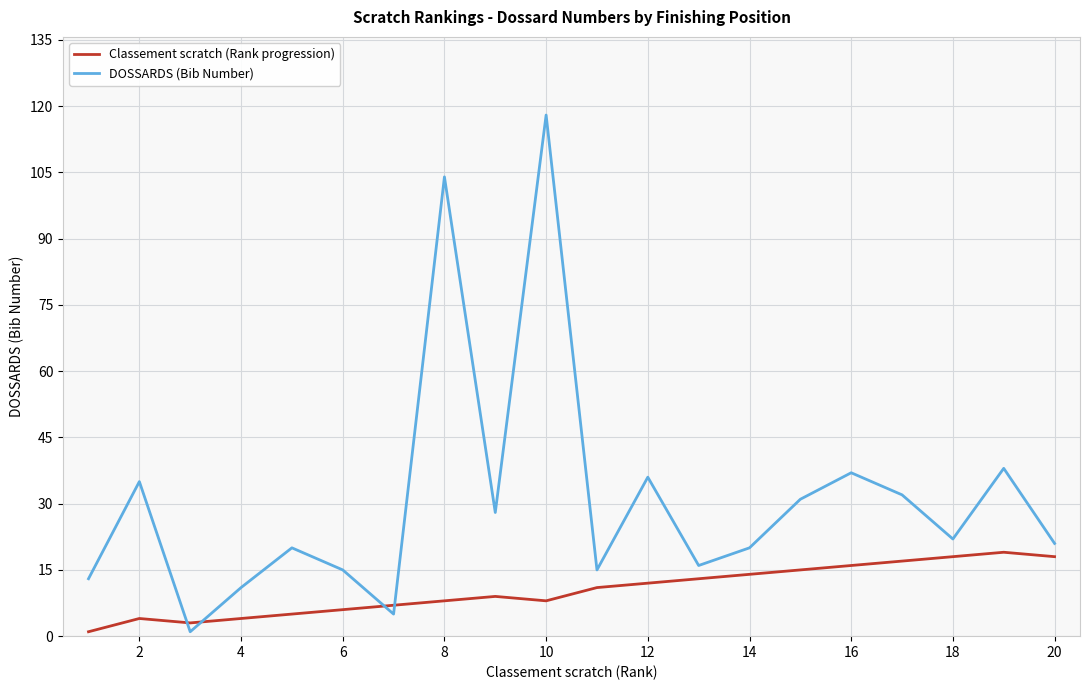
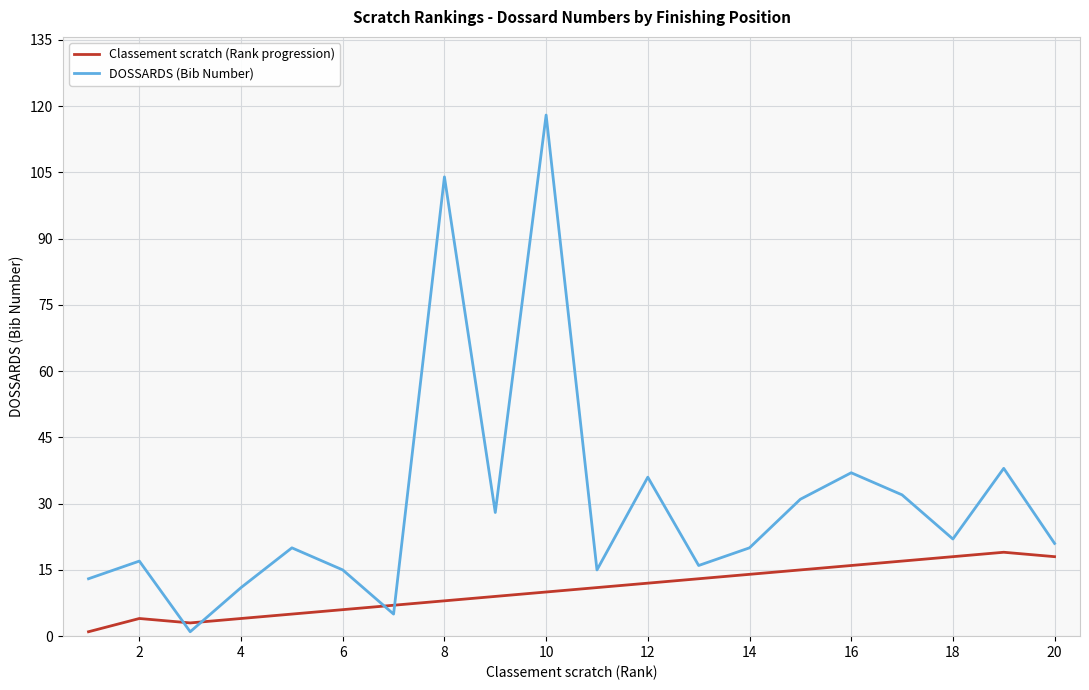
DOSSARDS (Bib Number), 2: 35 -> 17
Classement scratch (Rank progression), 10: 8 -> 10
